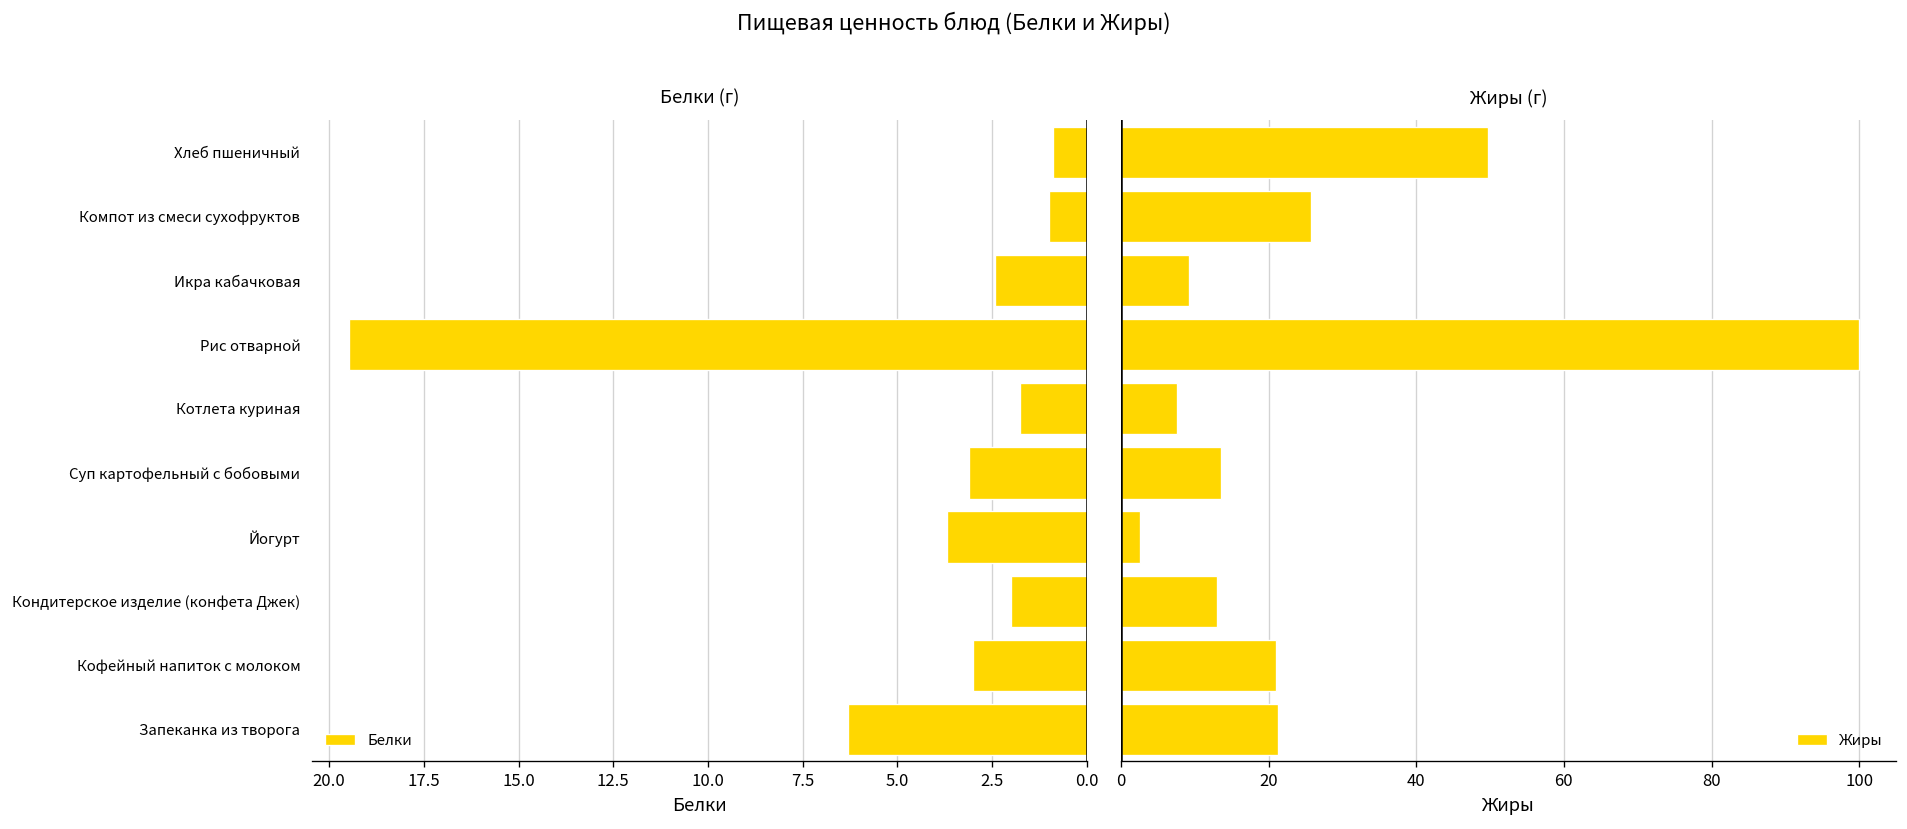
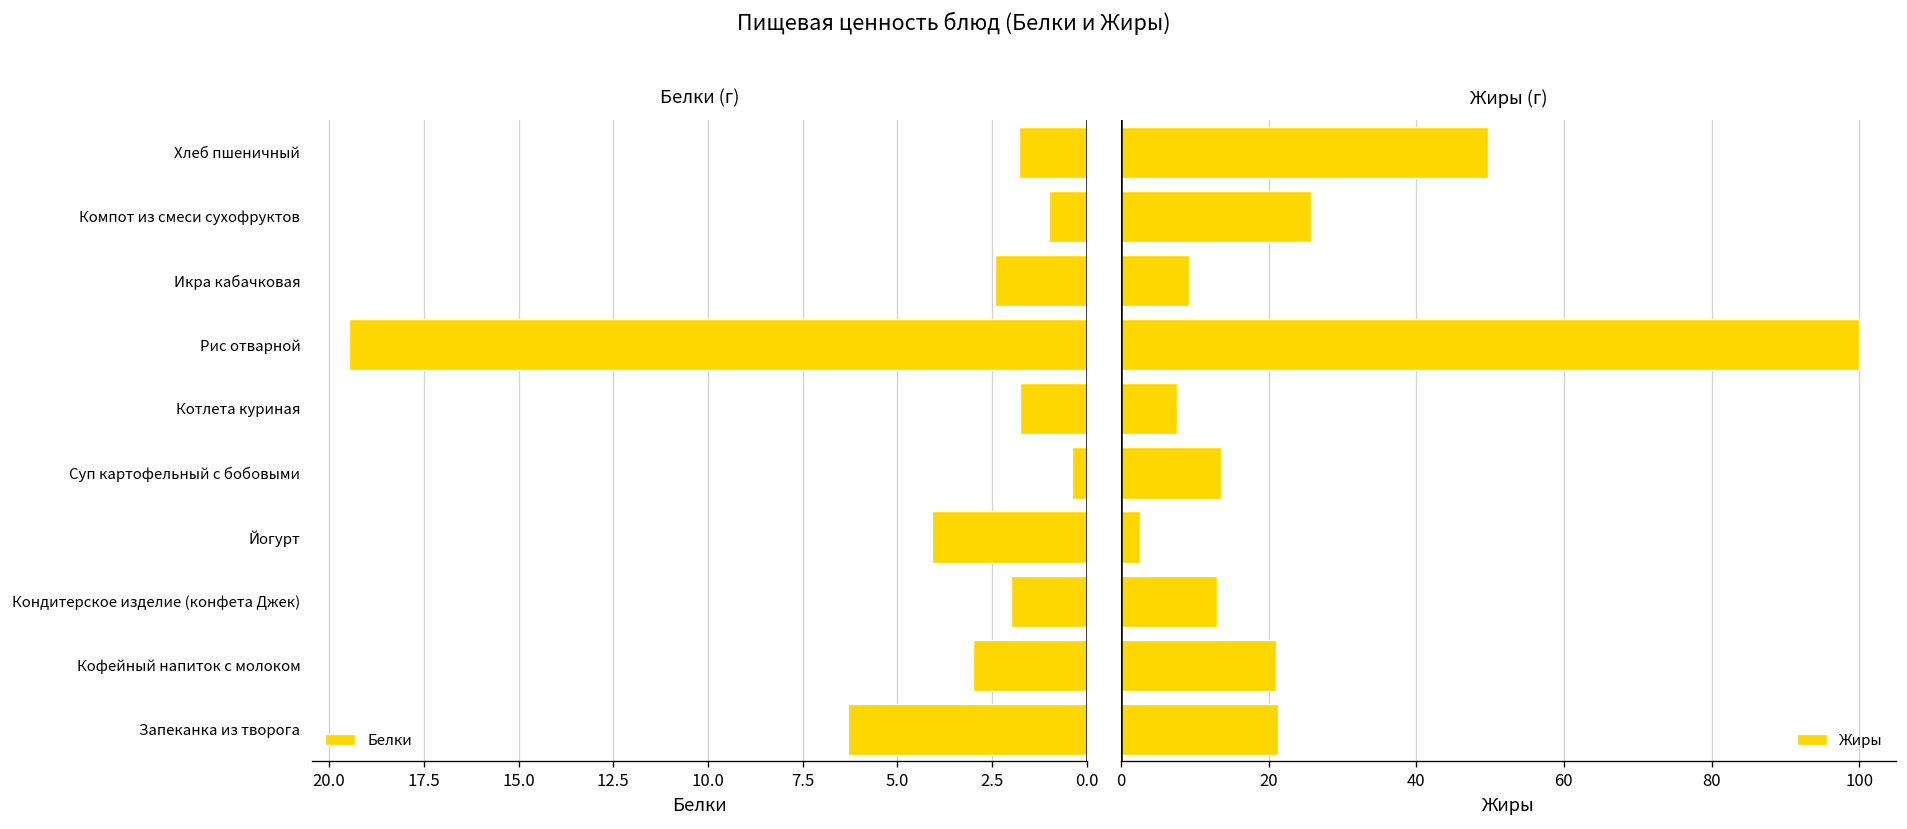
Белки (г), Хлеб пшеничный: 0.9 -> 1.8
Белки (г), Суп картофельный с бобовыми: 3.1 -> 0.4
Белки (г), Йогурт: 3.7 -> 4.1
